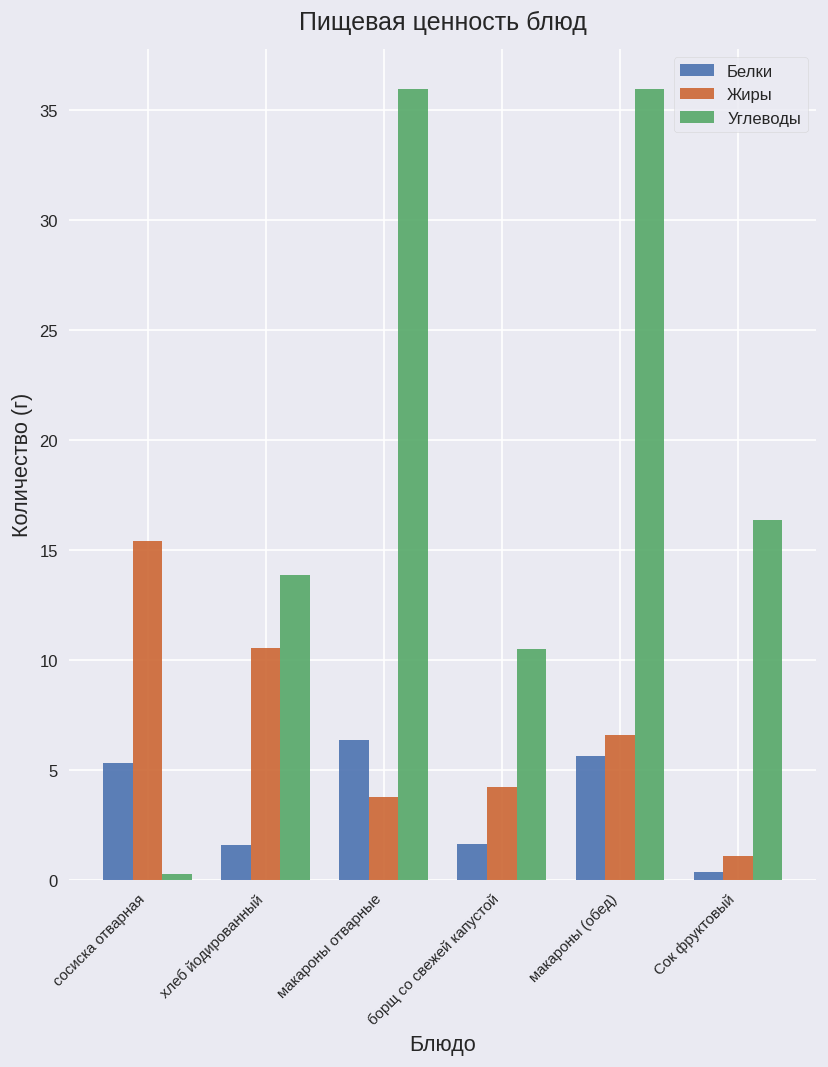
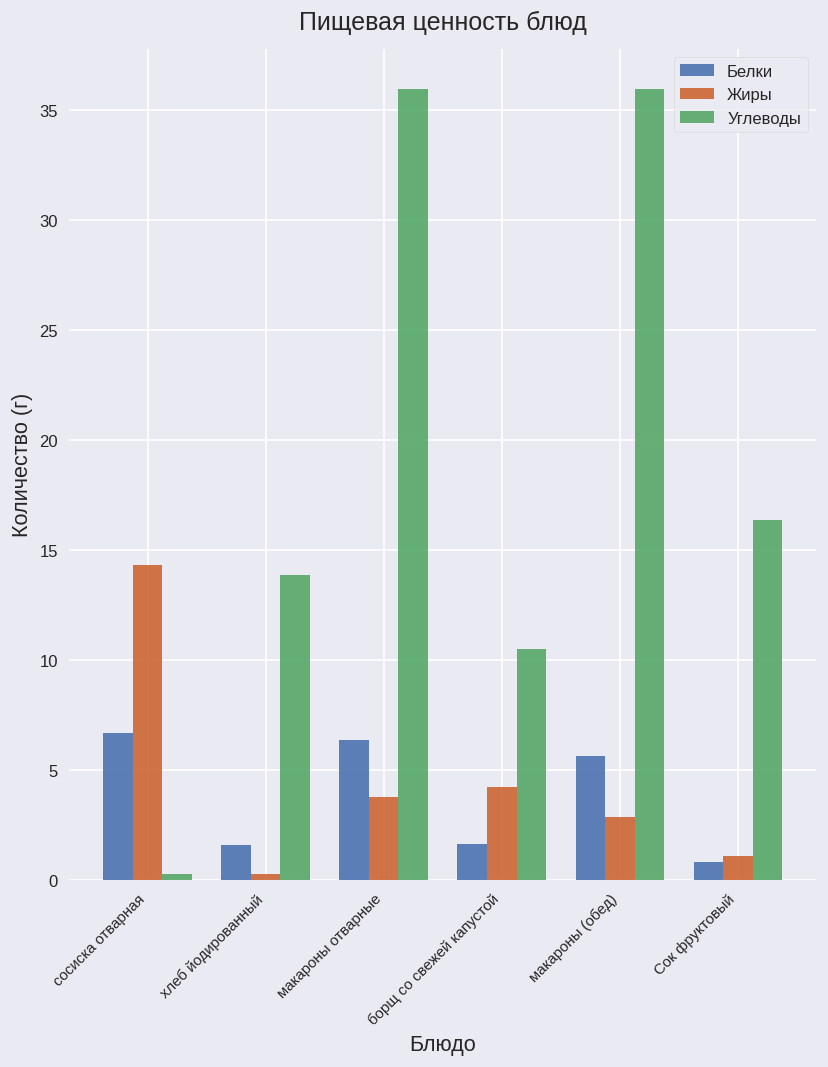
Белки, сосиска отварная: 5.3 -> 6.7
Жиры, сосиска отварная: 15.4 -> 14.3
Жиры, хлеб йодированный: 10.6 -> 0.3
Жиры, макароны (обед): 6.6 -> 2.8
Белки, Сок фруктовый: 0.3 -> 0.8
